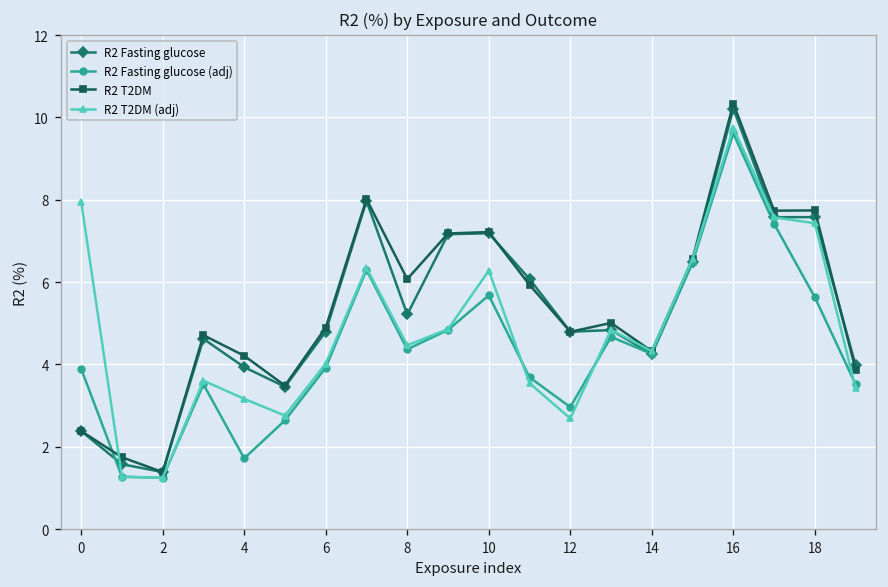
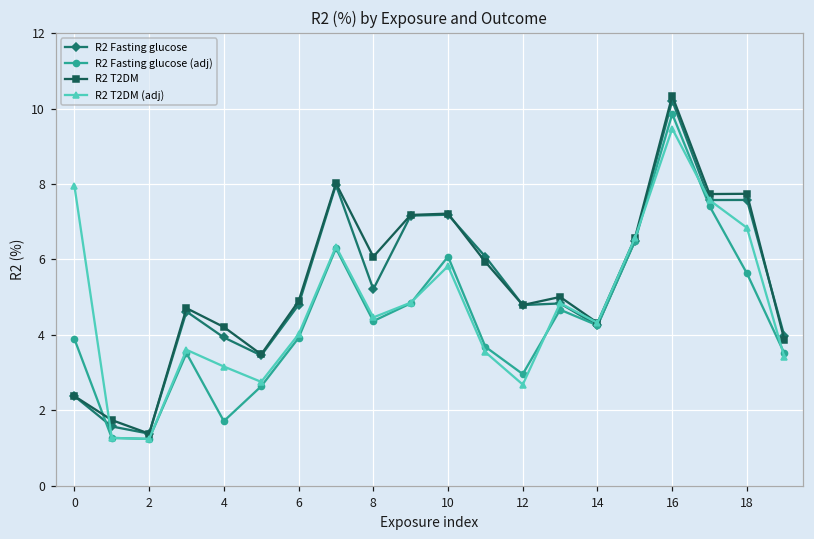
R2 Fasting glucose (adj), 10: 5.7 -> 6.1
R2 T2DM (adj), 10: 6.3 -> 5.8
R2 Fasting glucose (adj), 16: 9.6 -> 9.9
R2 T2DM (adj), 16: 9.7 -> 9.5
R2 T2DM (adj), 18: 7.4 -> 6.8
